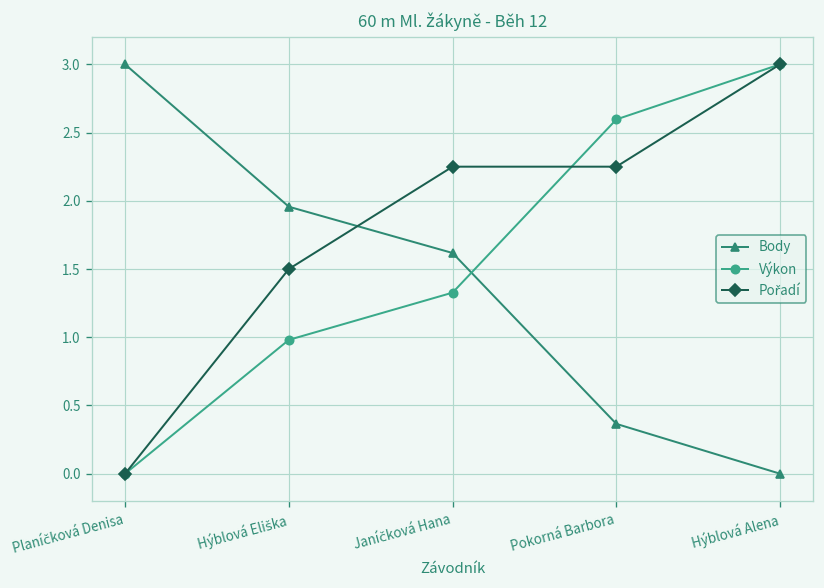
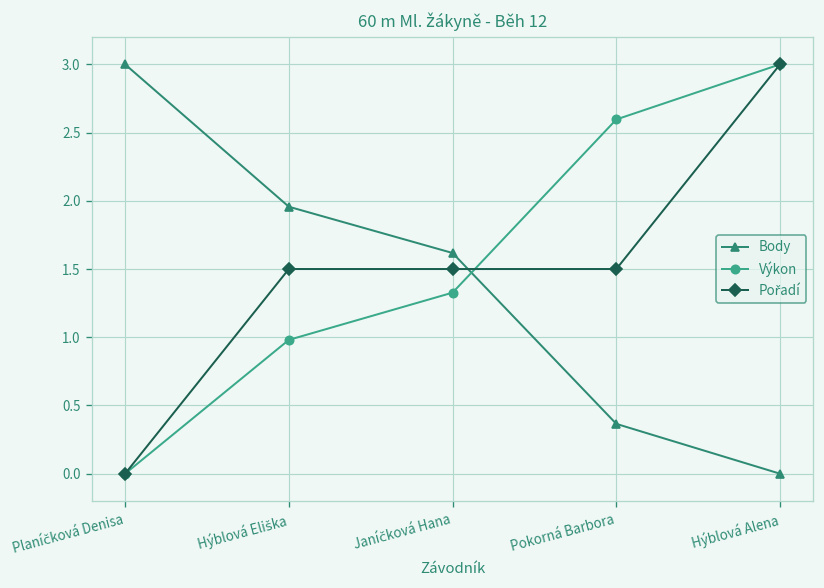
Pořadí, Janíčková Hana: 2.25 -> 1.50
Pořadí, Pokorná Barbora: 2.25 -> 1.50
